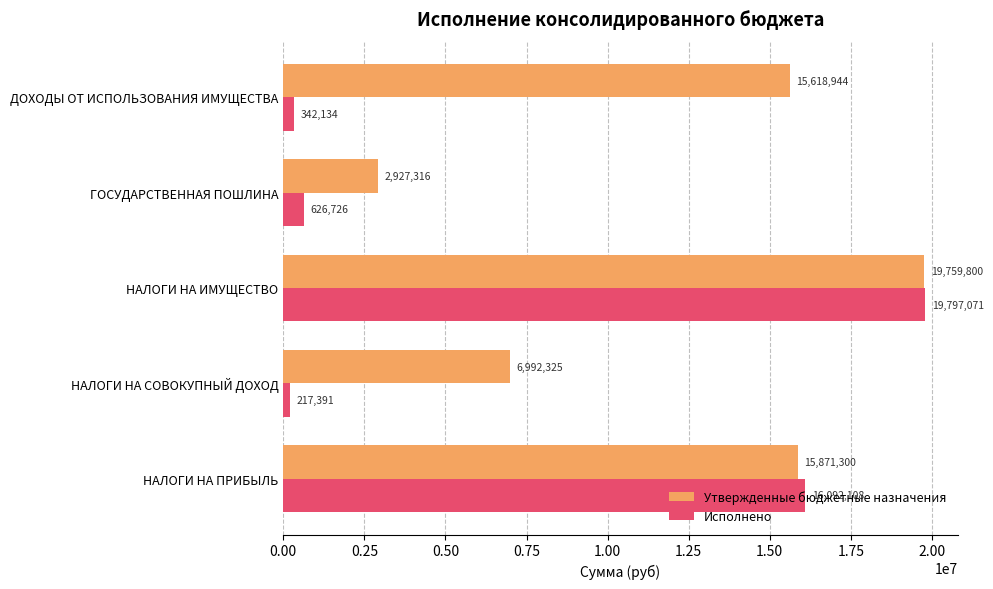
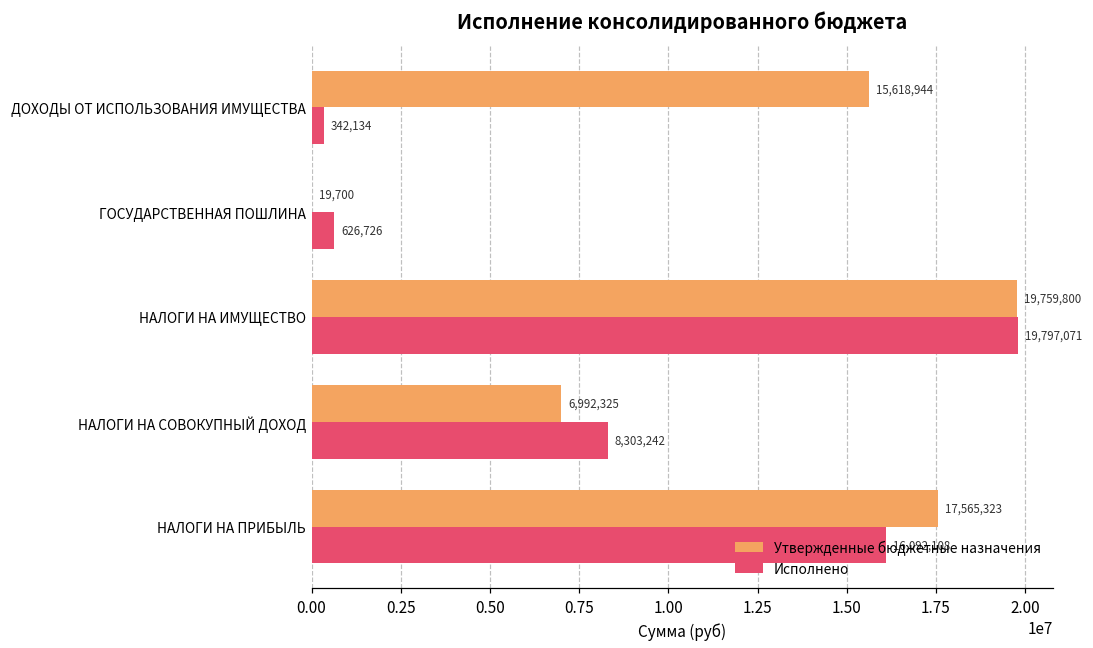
Утвержденные бюджетные назначения, ГОСУДАРСТВЕННАЯ ПОШЛИНА: 2,927,316 -> 19,700
Исполнено, НАЛОГИ НА СОВОКУПНЫЙ ДОХОД: 217,391 -> 8,303,242
Утвержденные бюджетные назначения, НАЛОГИ НА ПРИБЫЛЬ: 15,871,300 -> 17,565,323
